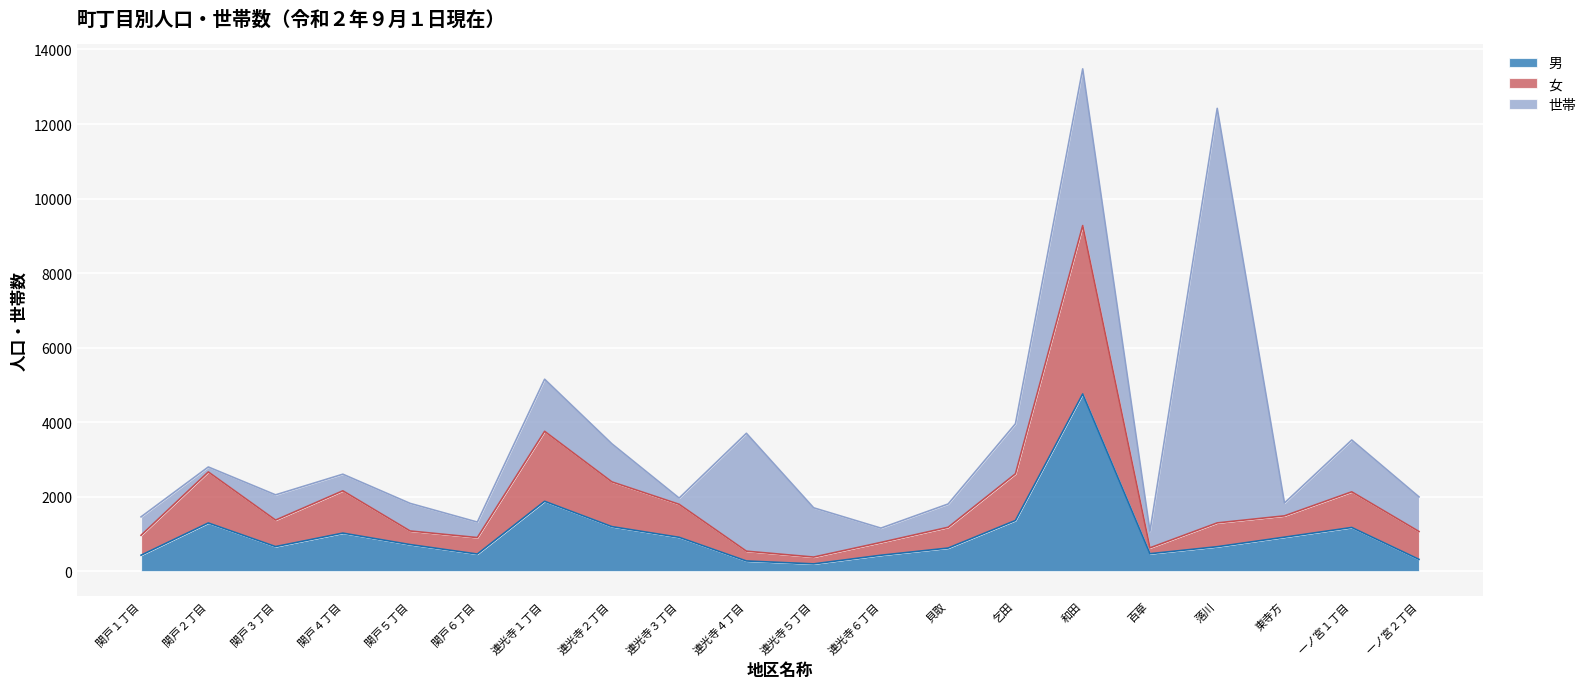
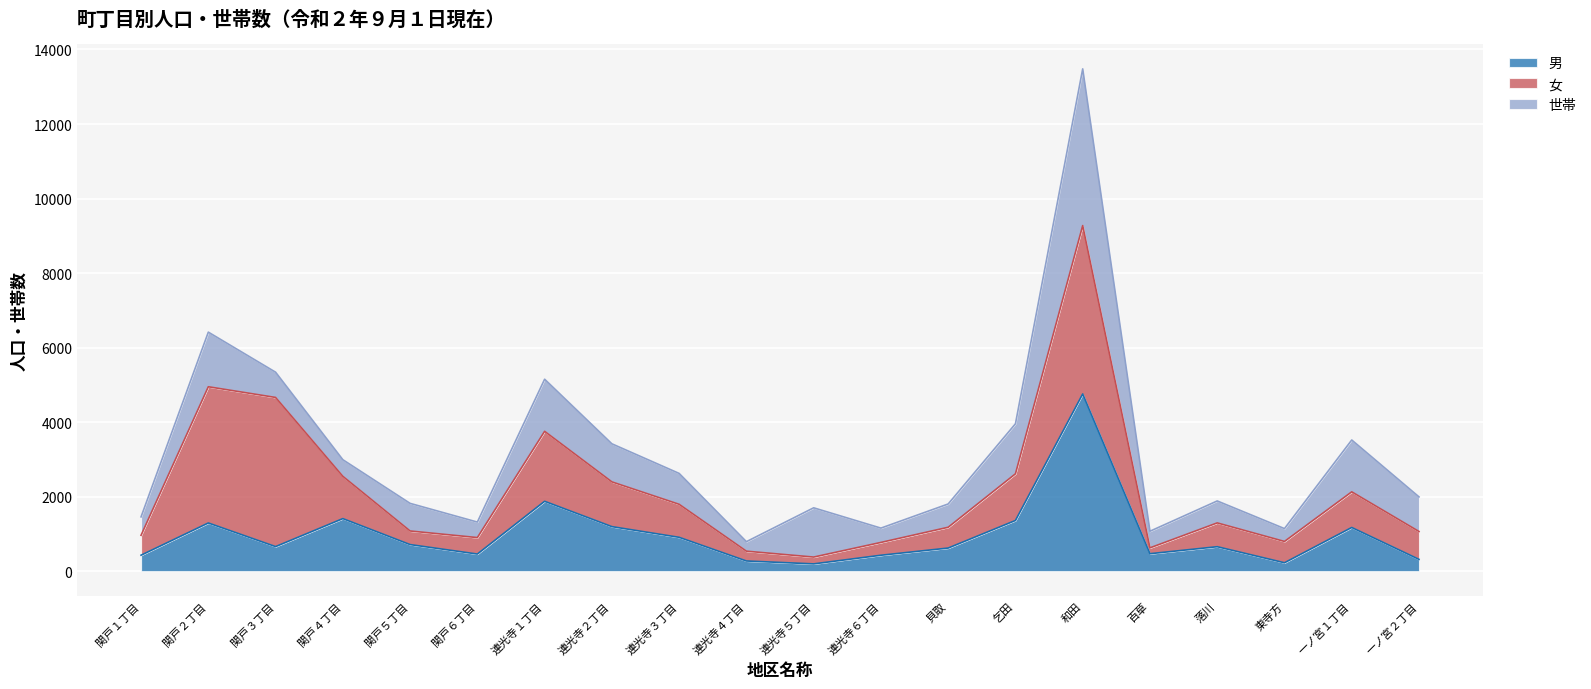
女, 関戸２丁目: 1400 -> 3700
世帯, 関戸２丁目: 100 -> 1500
女, 関戸３丁目: 700 -> 4000
男, 関戸４丁目: 1000 -> 1400
世帯, 連光寺３丁目: 200 -> 800
世帯, 連光寺４丁目: 3200 -> 300
世帯, 落川: 11100 -> 600
男, 東寺方: 900 -> 200
